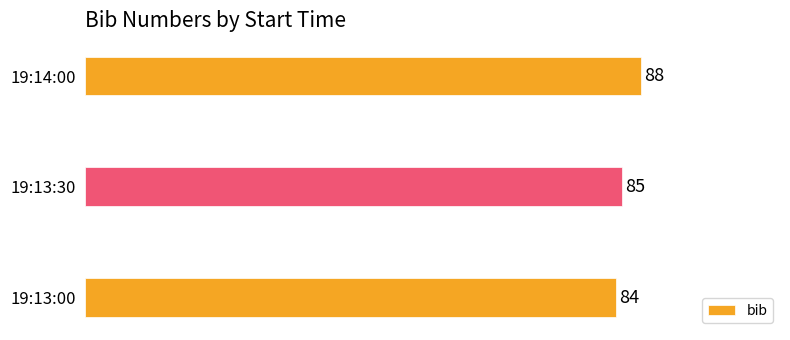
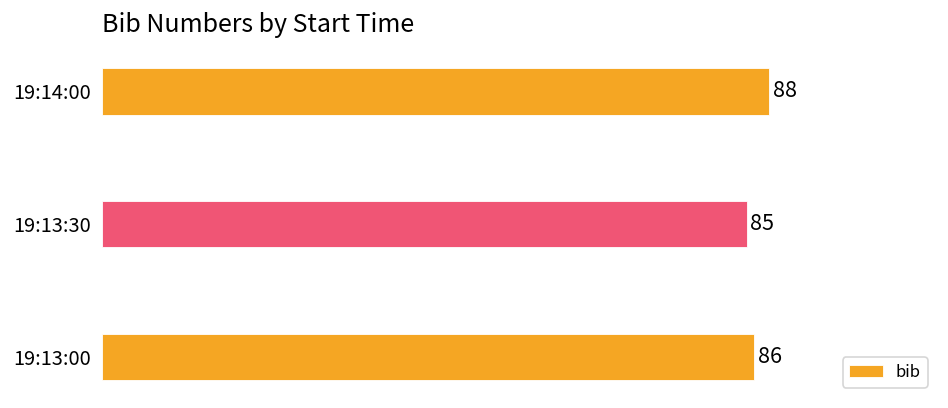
19:13:00: 84 -> 86
